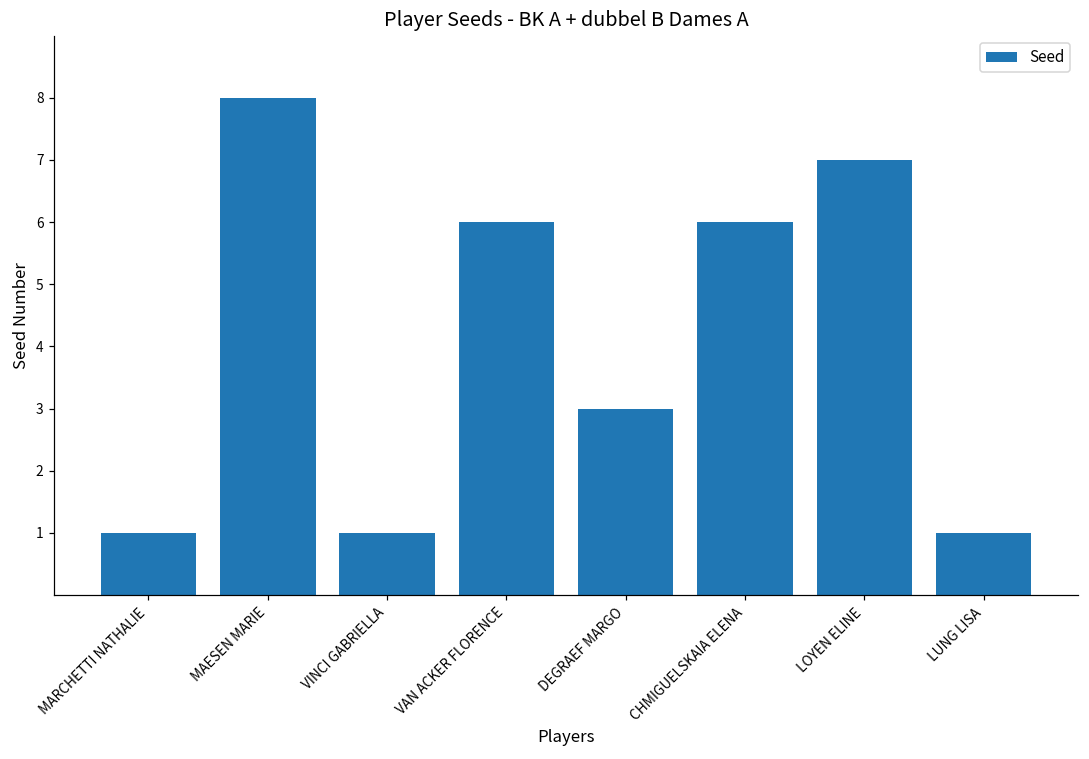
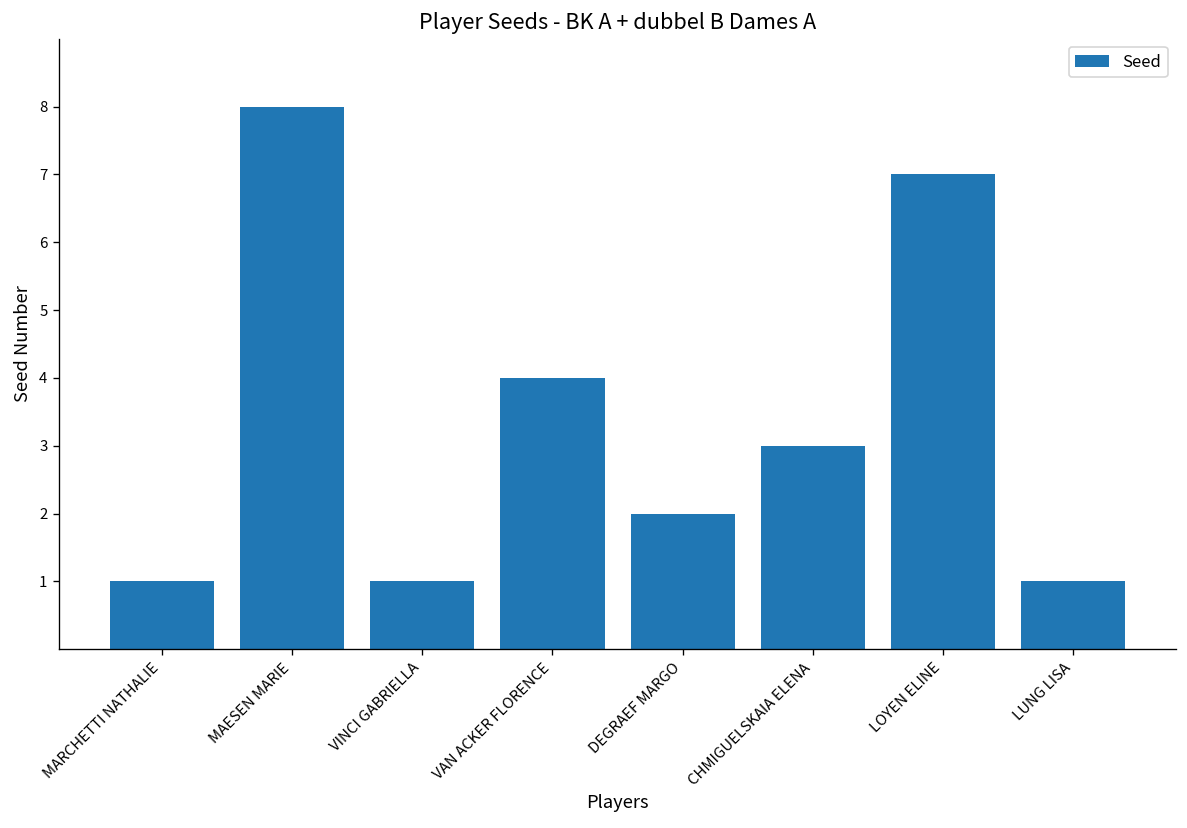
VAN ACKER FLORENCE: 6 -> 4
DEGRAEF MARGO: 3 -> 2
CHMIGUELSKAIA ELENA: 6 -> 3
